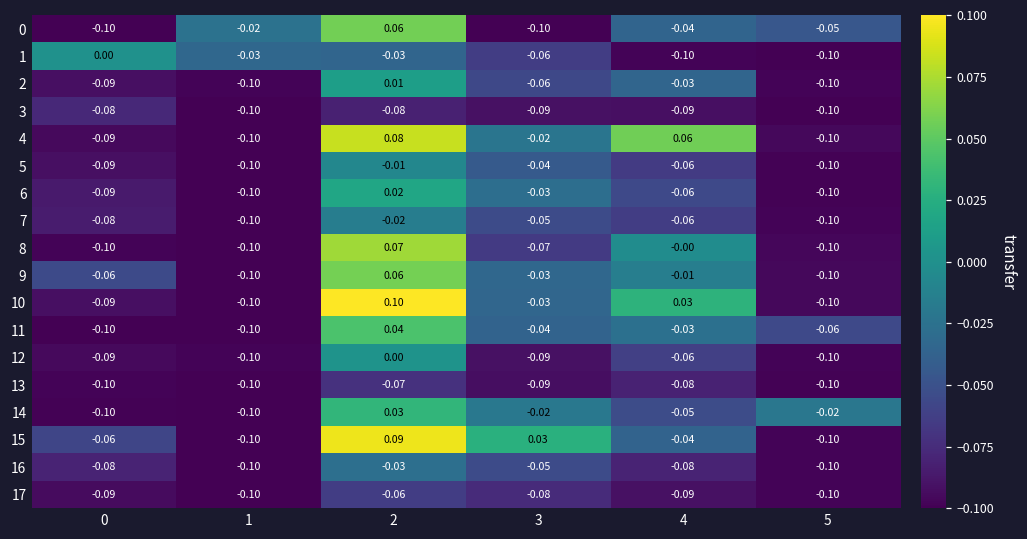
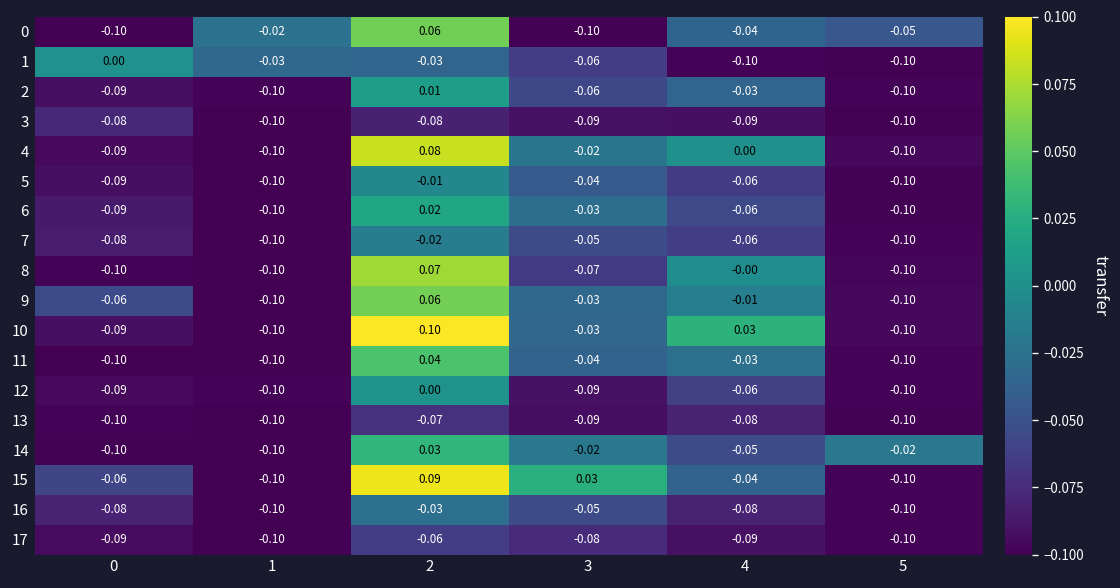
4, 4: 0.06 -> 0.00
11, 5: -0.06 -> -0.10
